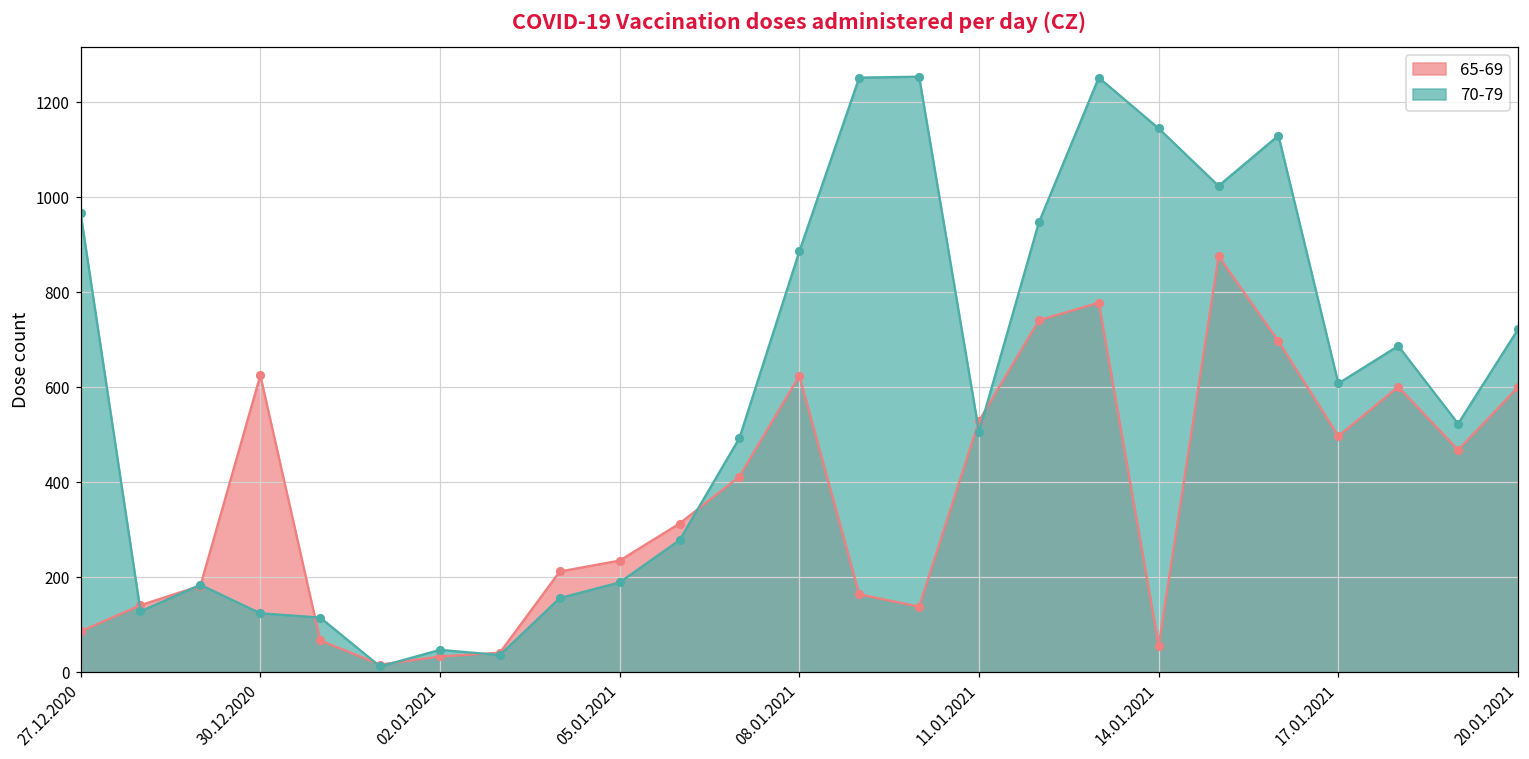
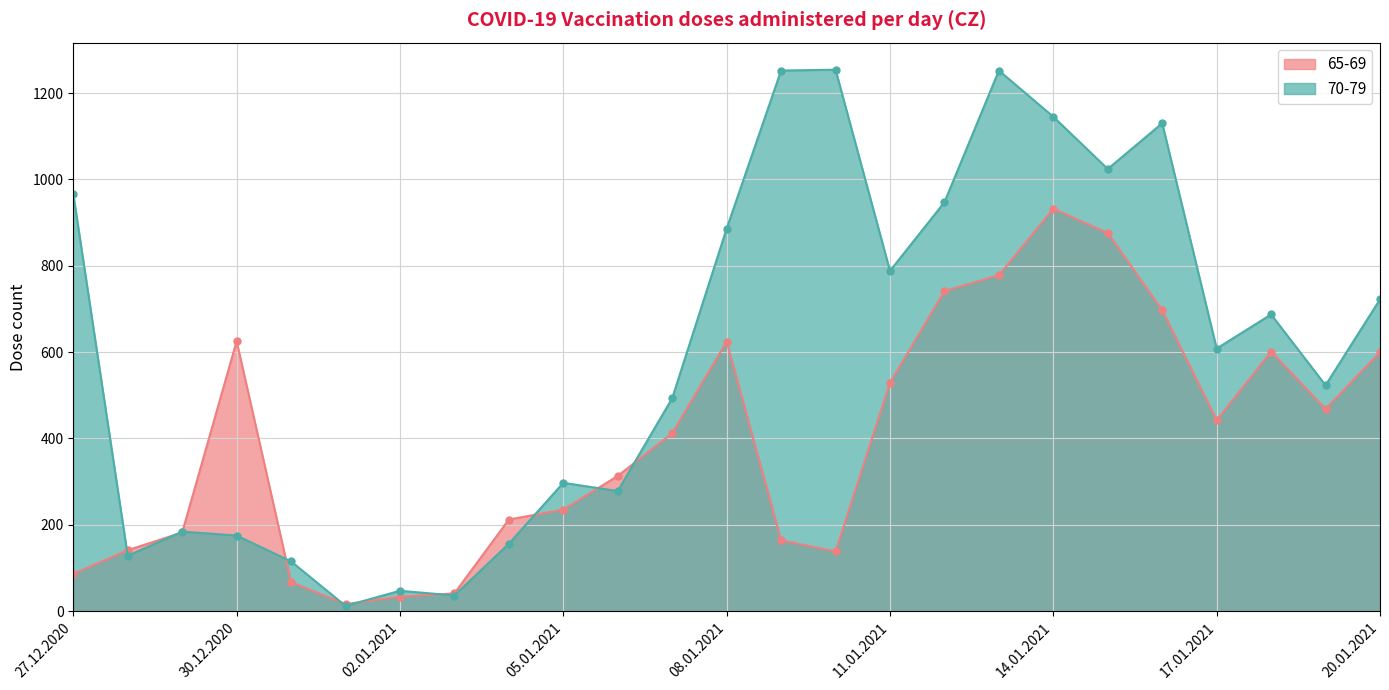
70-79, 30.12.2020: 120 -> 180
70-79, 05.01.2021: 190 -> 300
70-79, 11.01.2021: 510 -> 790
65-69, 14.01.2021: 60 -> 930
65-69, 17.01.2021: 500 -> 440
